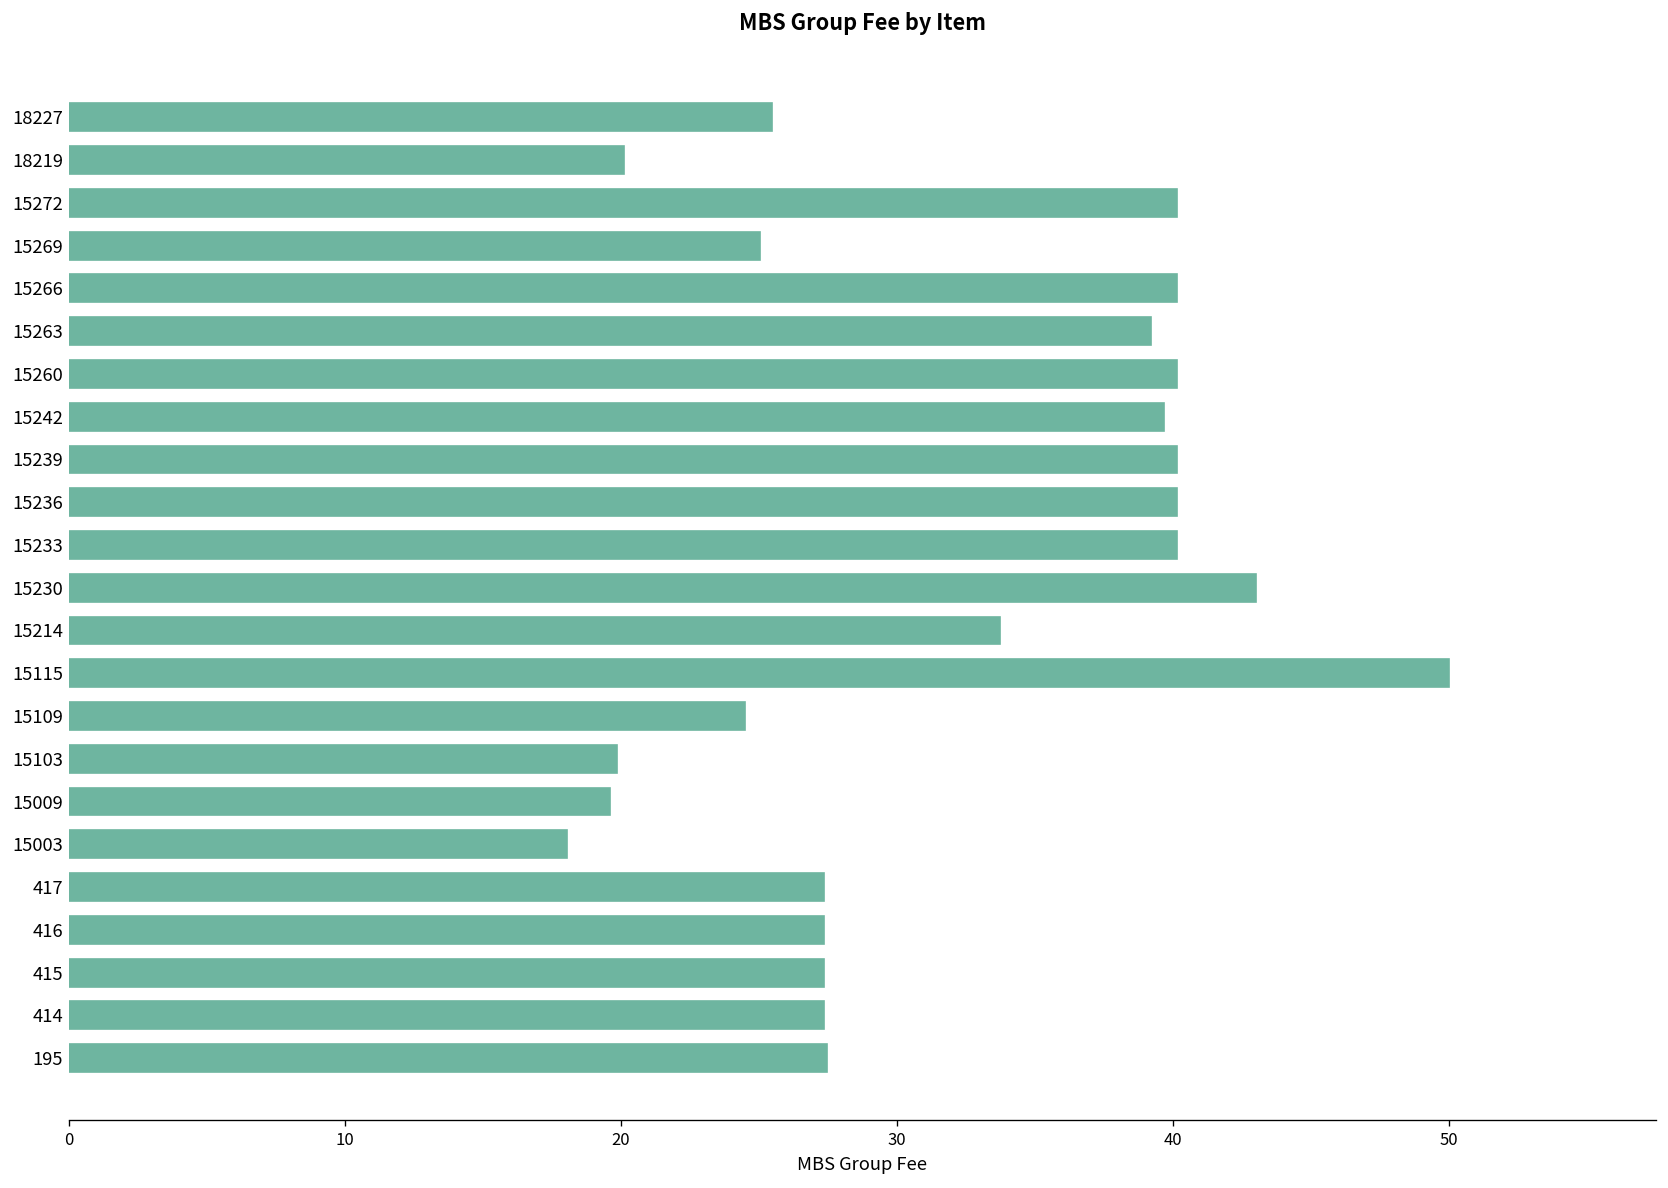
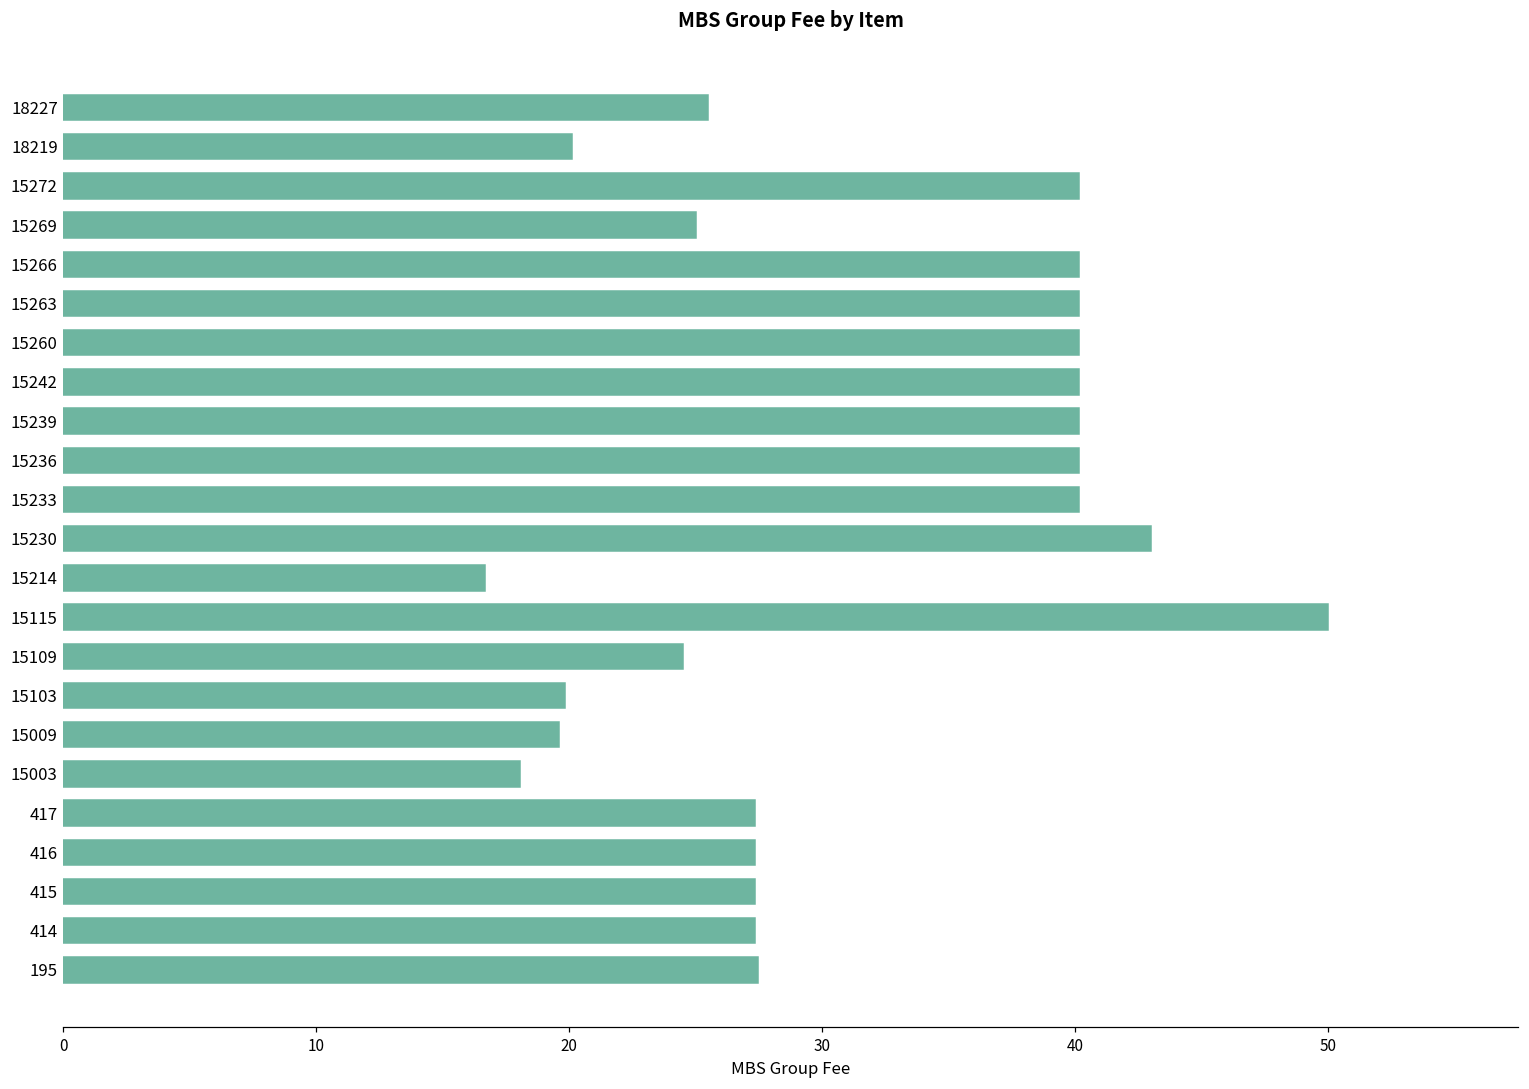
15263: 39.2 -> 40.2
15242: 39.7 -> 40.2
15214: 33.8 -> 16.7
